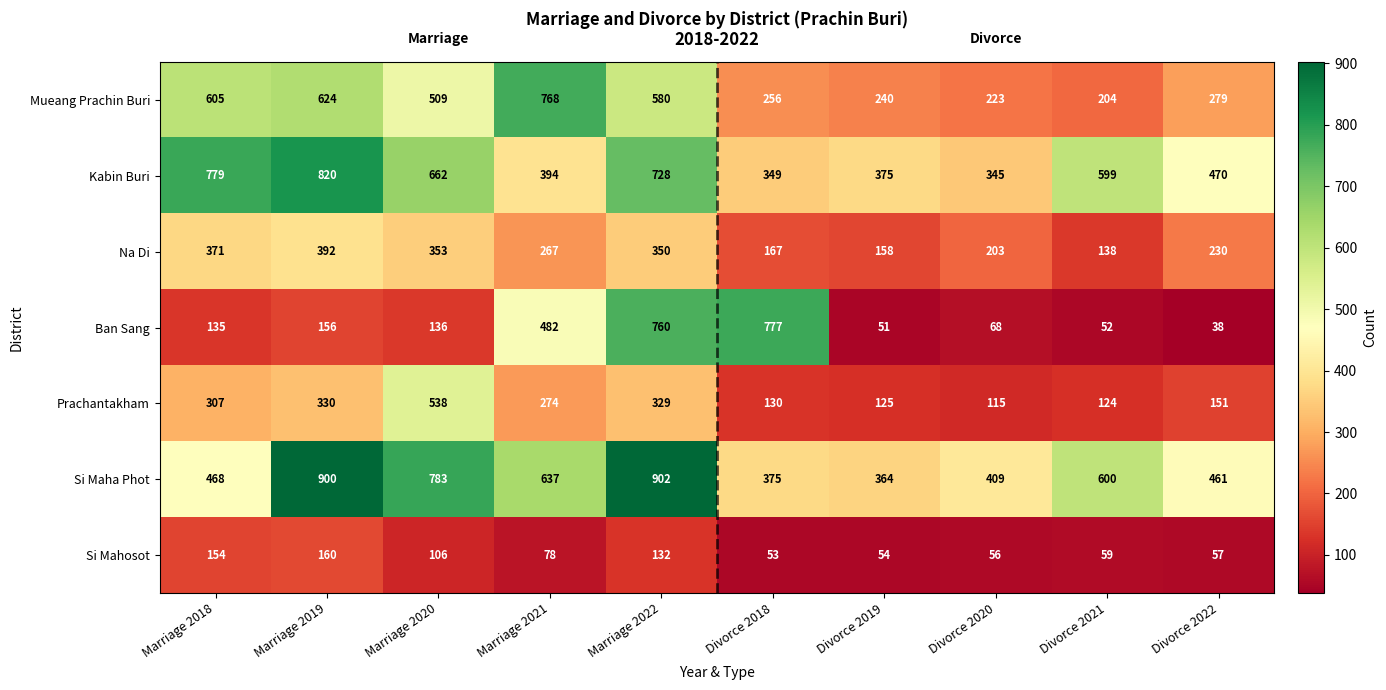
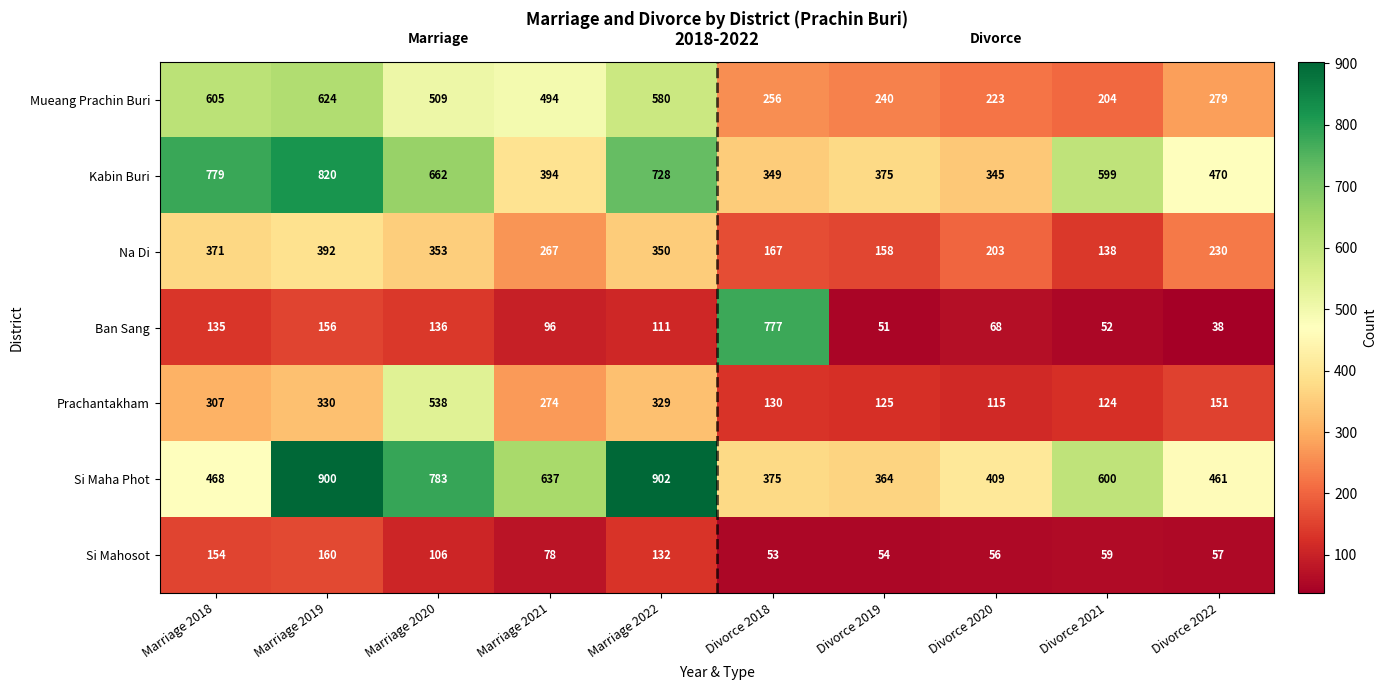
Mueang Prachin Buri, Marriage 2021: 768 -> 494
Ban Sang, Marriage 2021: 482 -> 96
Ban Sang, Marriage 2022: 760 -> 111
